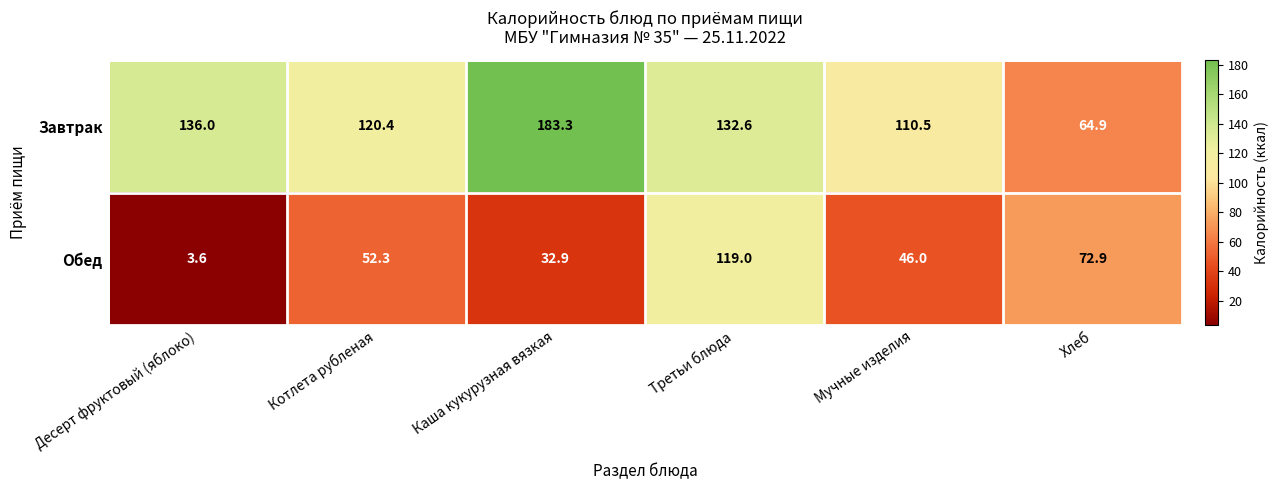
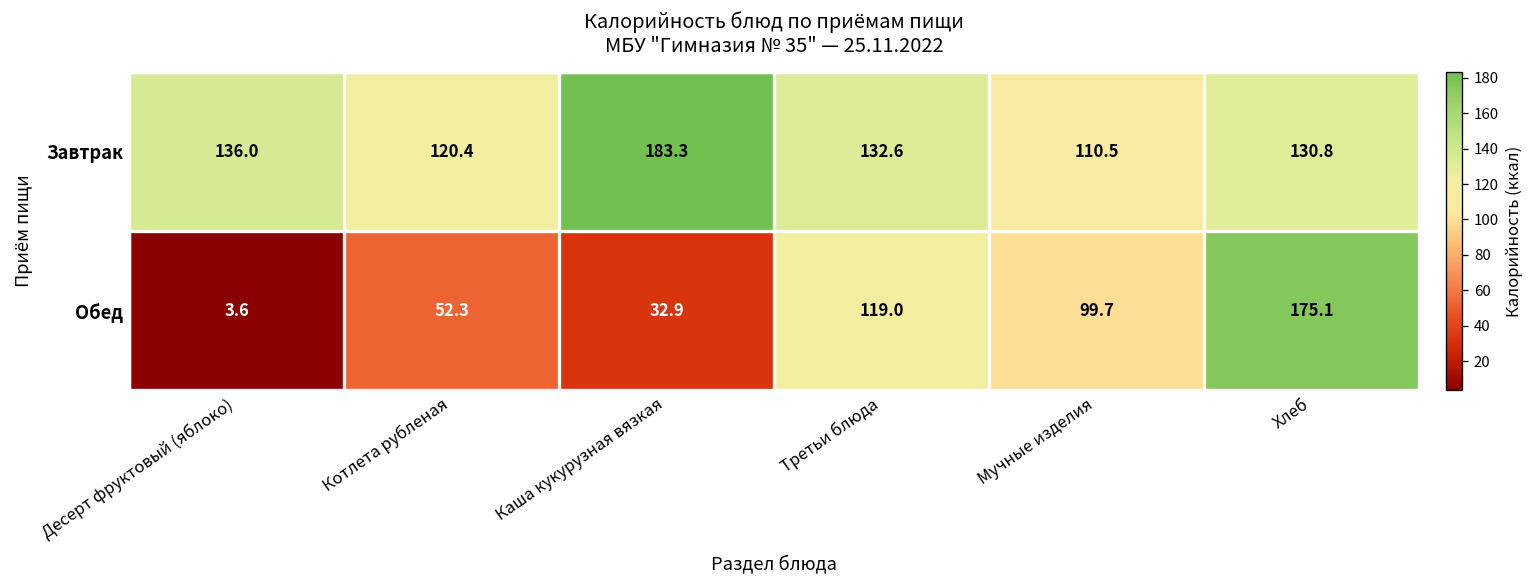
Завтрак, Хлеб: 64.9 -> 130.8
Обед, Мучные изделия: 46.0 -> 99.7
Обед, Хлеб: 72.9 -> 175.1
